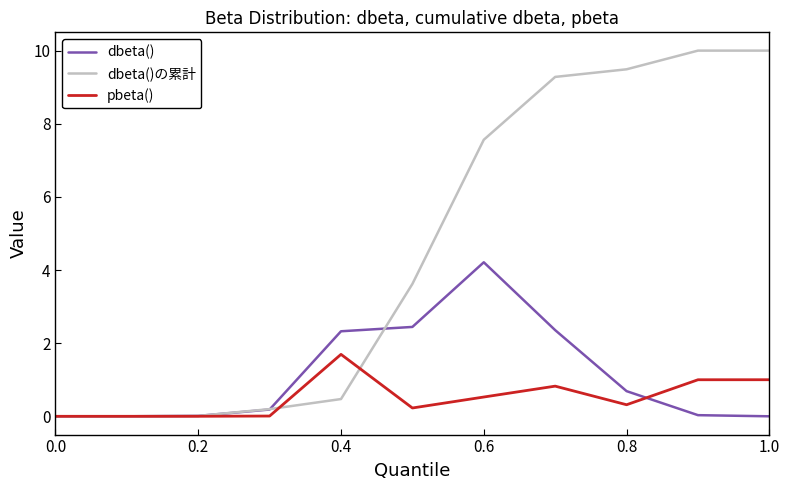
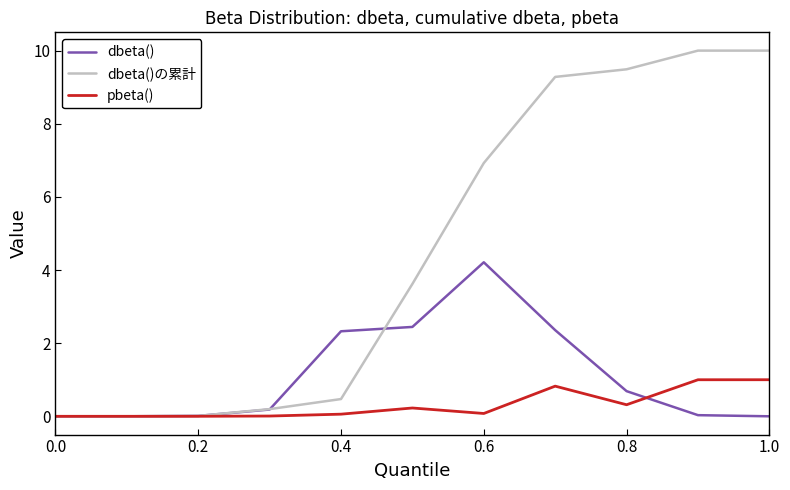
pbeta(), 0.4: 1.7 -> 0.1
dbeta()の累計, 0.6: 7.6 -> 6.9
pbeta(), 0.6: 0.5 -> 0.1
